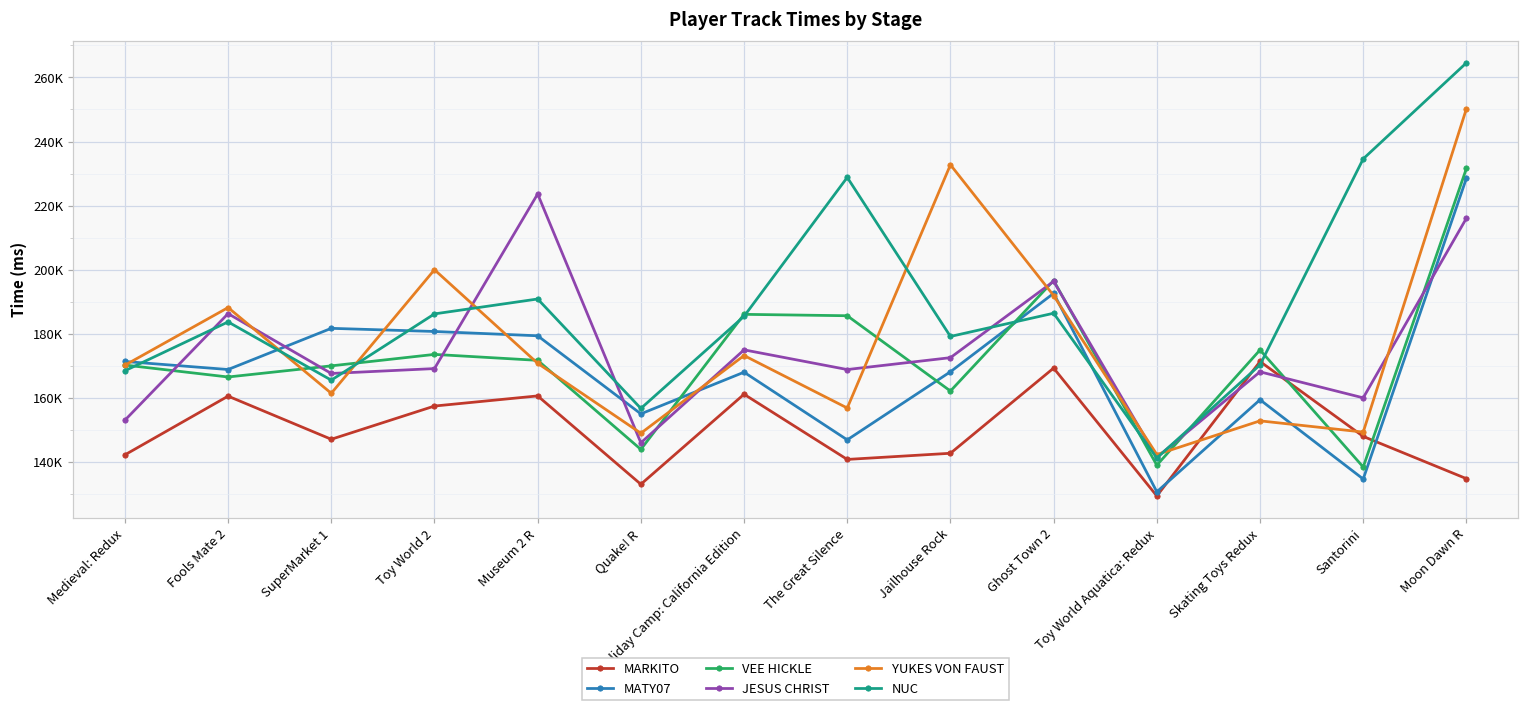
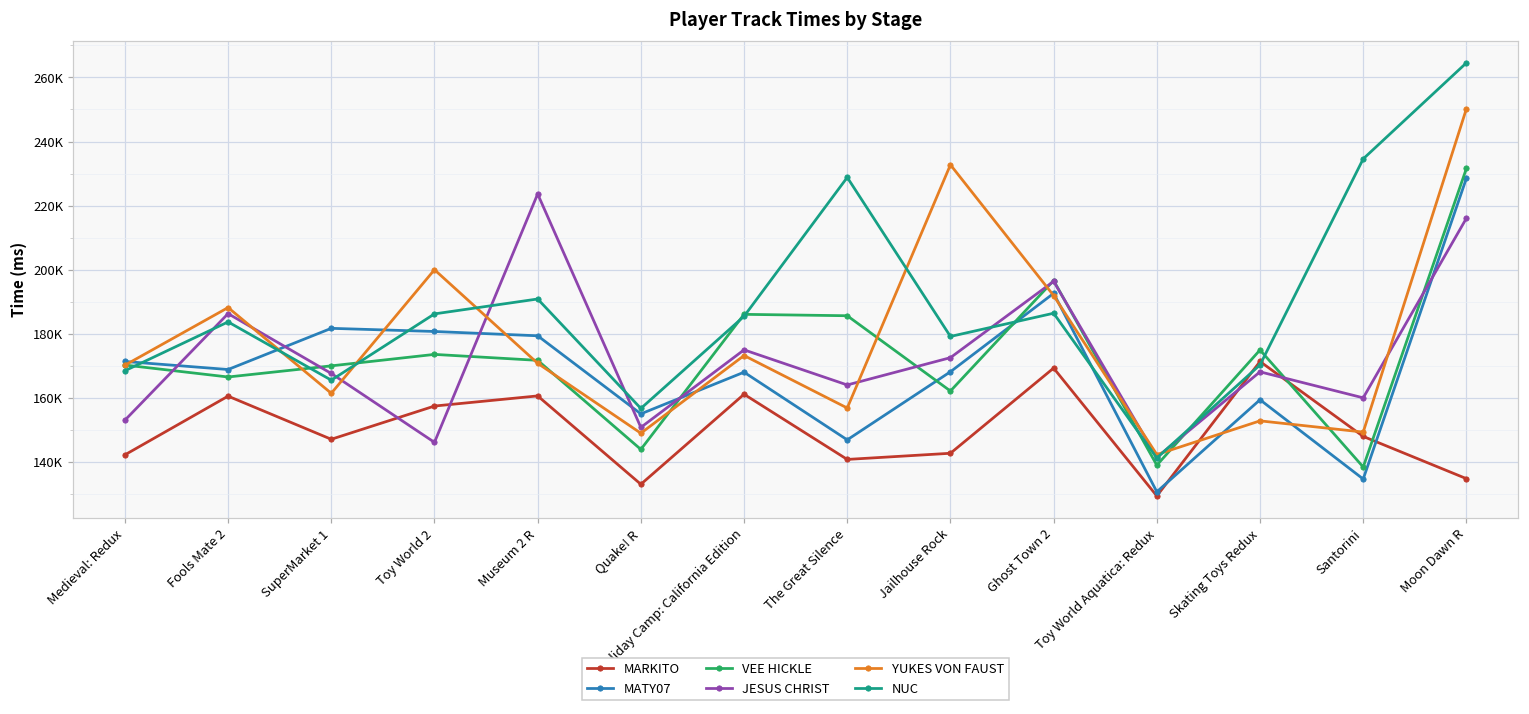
JESUS CHRIST, Toy World 2: 169000 -> 146000
JESUS CHRIST, Quake! R: 146000 -> 151000
JESUS CHRIST, The Great Silence: 169000 -> 164000
